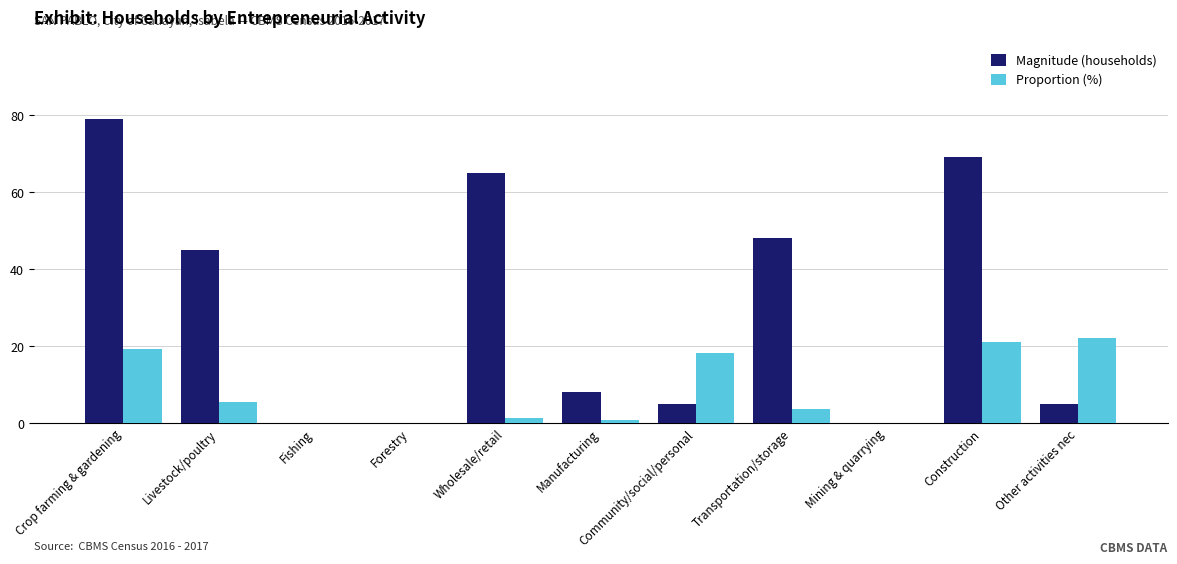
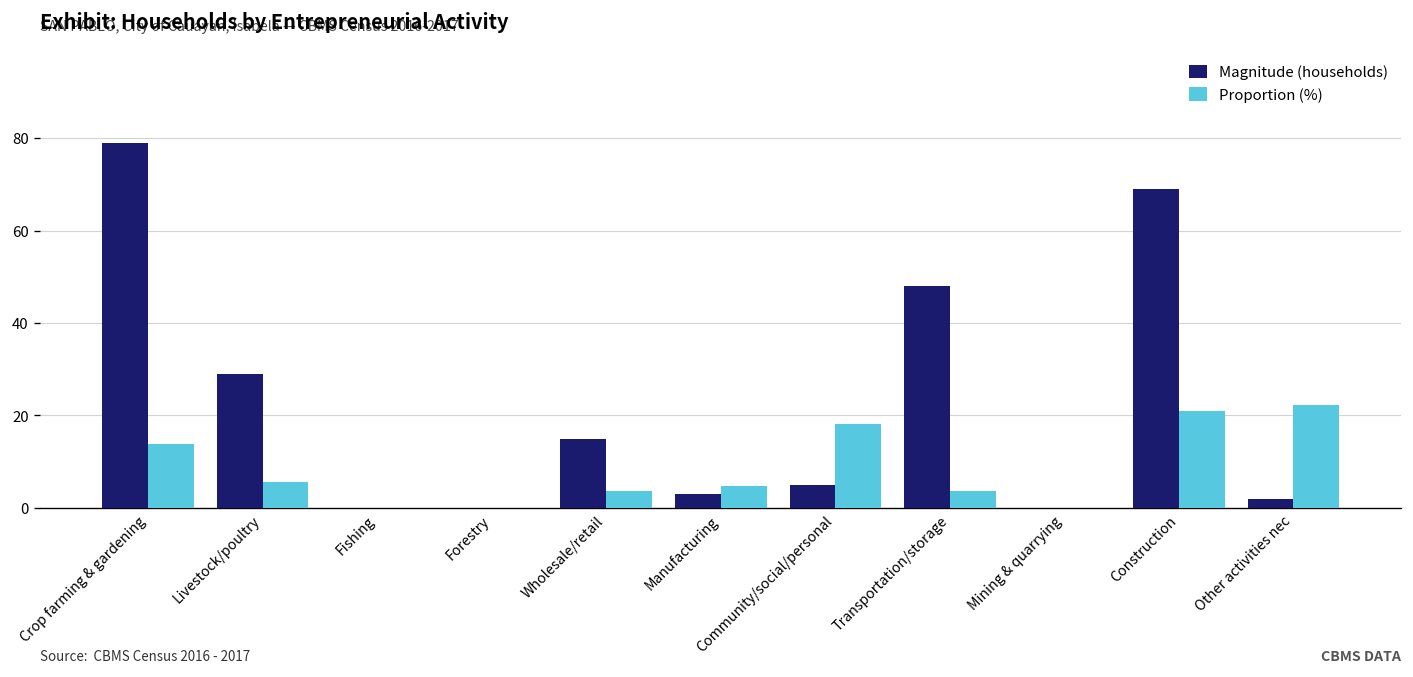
Proportion (%), Crop farming & gardening: 19 -> 14
Magnitude (households), Livestock/poultry: 45 -> 29
Magnitude (households), Wholesale/retail: 65 -> 15
Proportion (%), Wholesale/retail: 1 -> 4
Magnitude (households), Manufacturing: 8 -> 3
Proportion (%), Manufacturing: 1 -> 5
Magnitude (households), Other activities nec: 5 -> 2
